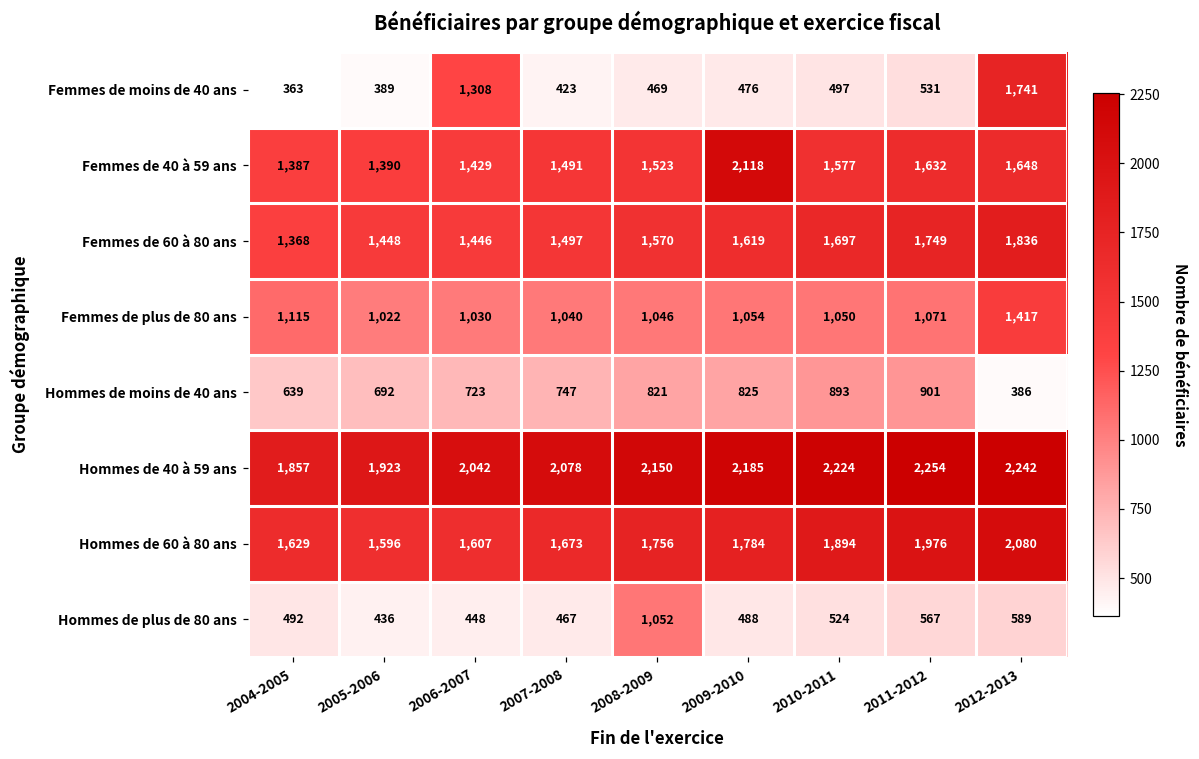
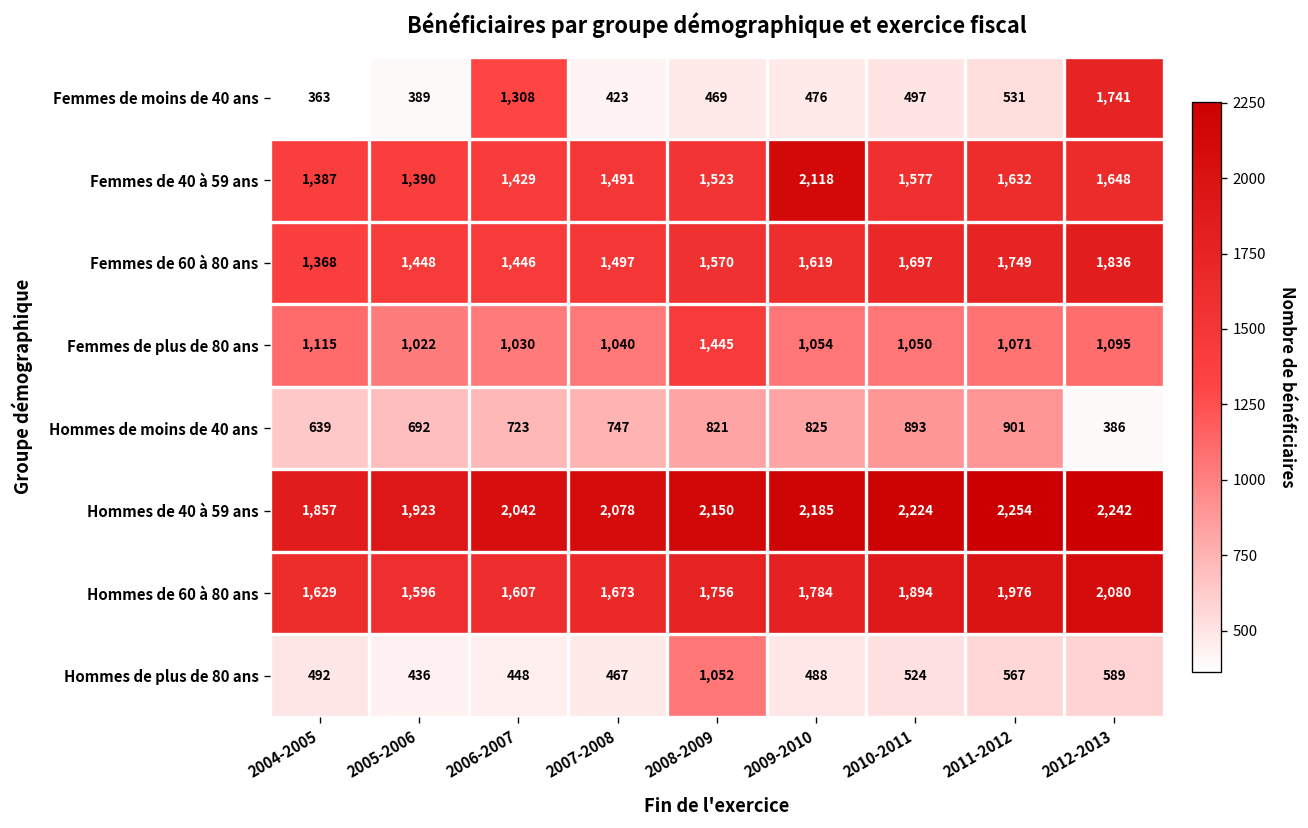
Femmes de plus de 80 ans, 2008-2009: 1,046 -> 1,445
Femmes de plus de 80 ans, 2012-2013: 1,417 -> 1,095
